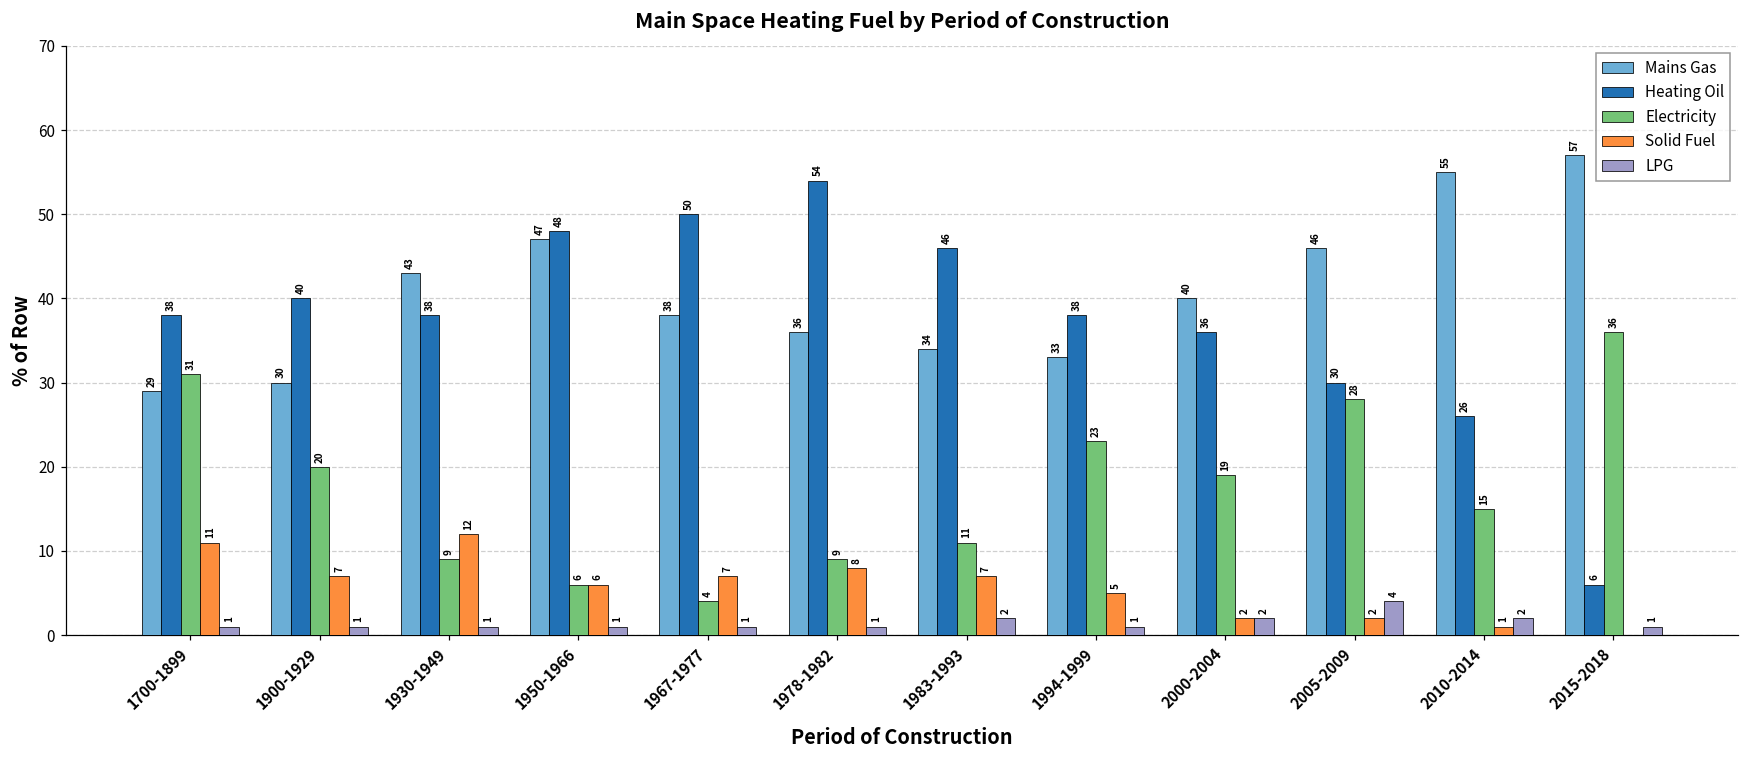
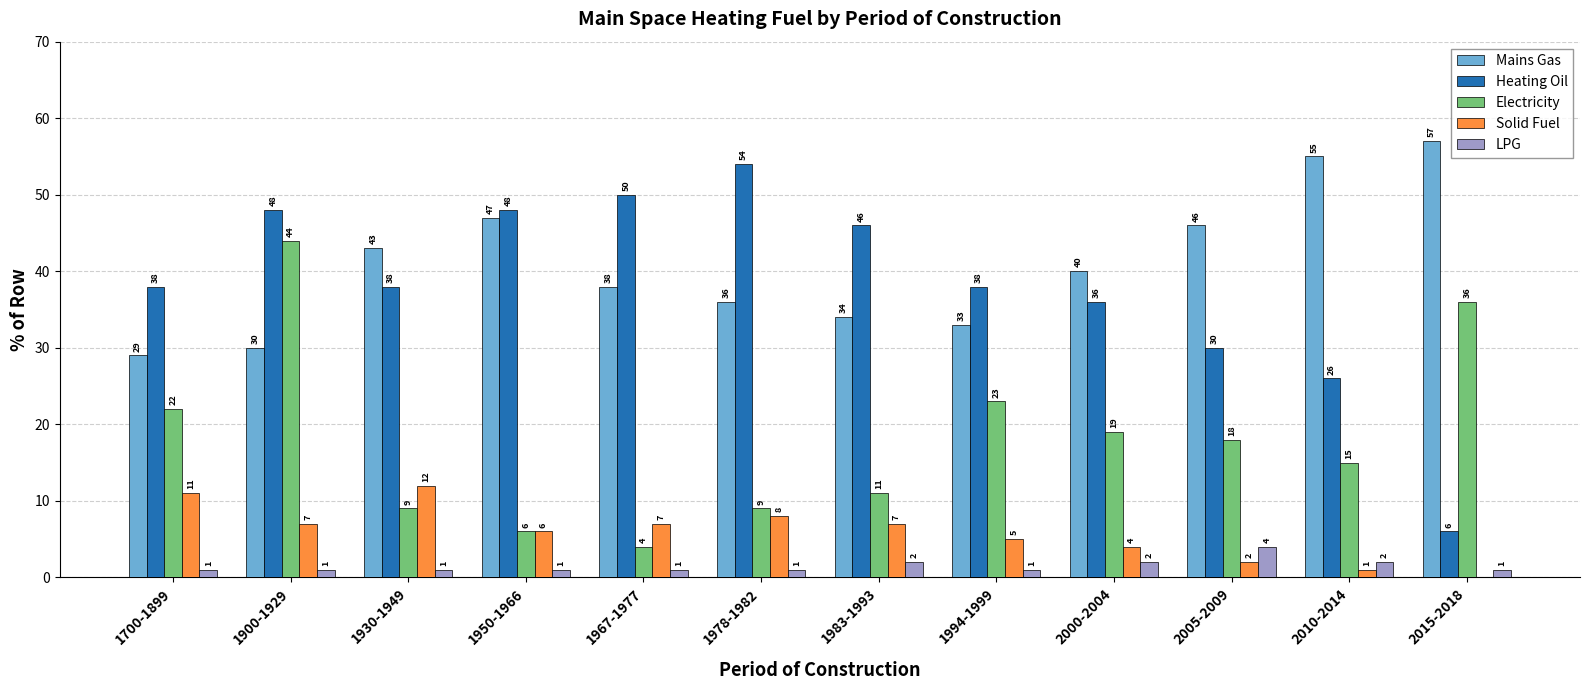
Electricity, 1700-1899: 31 -> 22
Heating Oil, 1900-1929: 40 -> 48
Electricity, 1900-1929: 20 -> 44
Solid Fuel, 2000-2004: 2 -> 4
Electricity, 2005-2009: 28 -> 18
